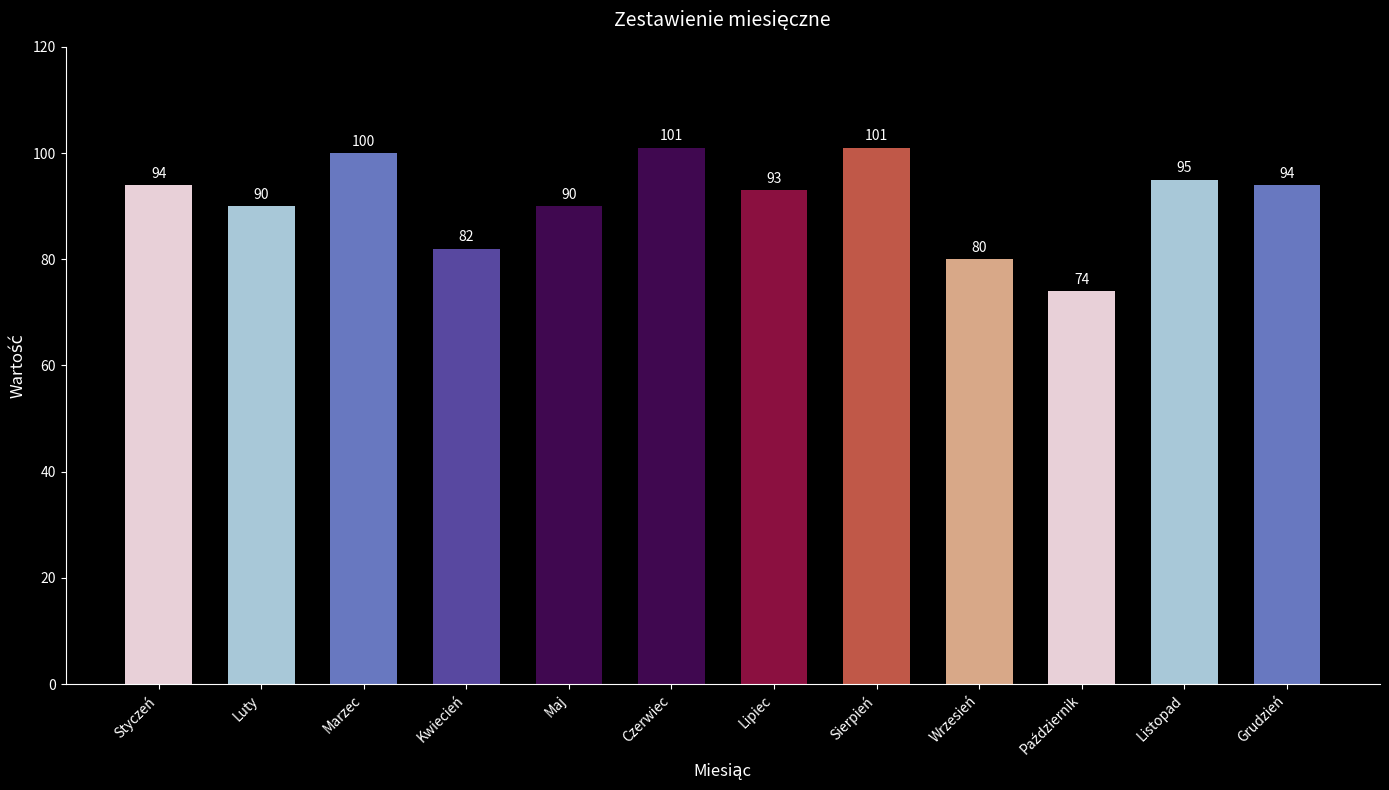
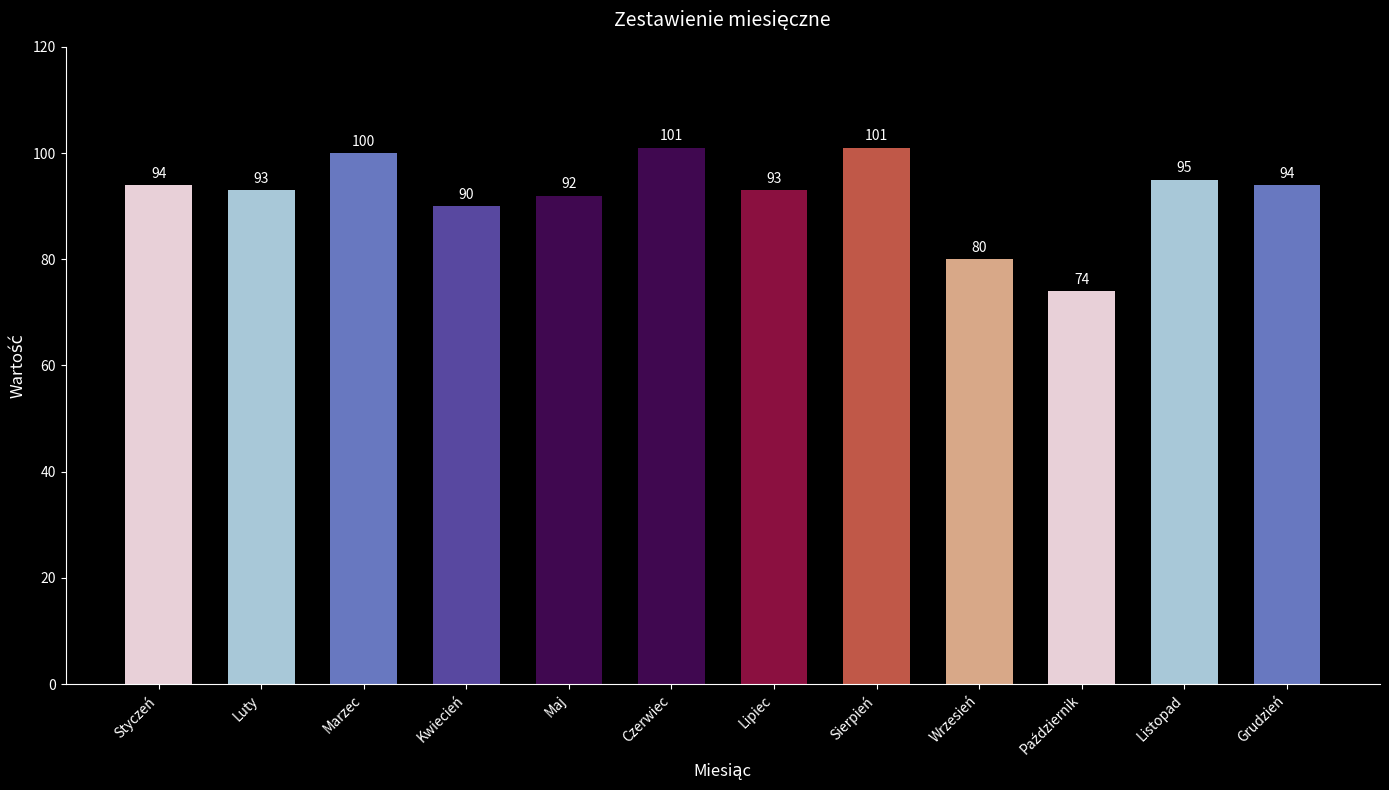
Luty: 90 -> 93
Kwiecień: 82 -> 90
Maj: 90 -> 92
